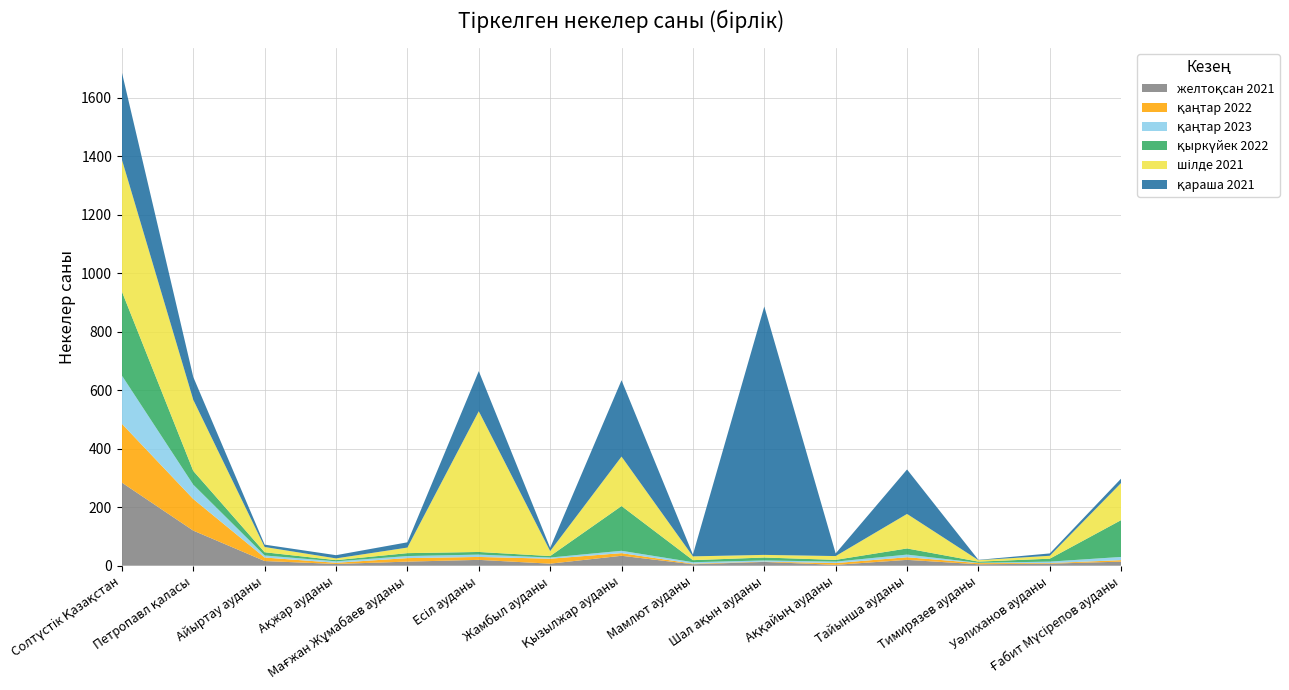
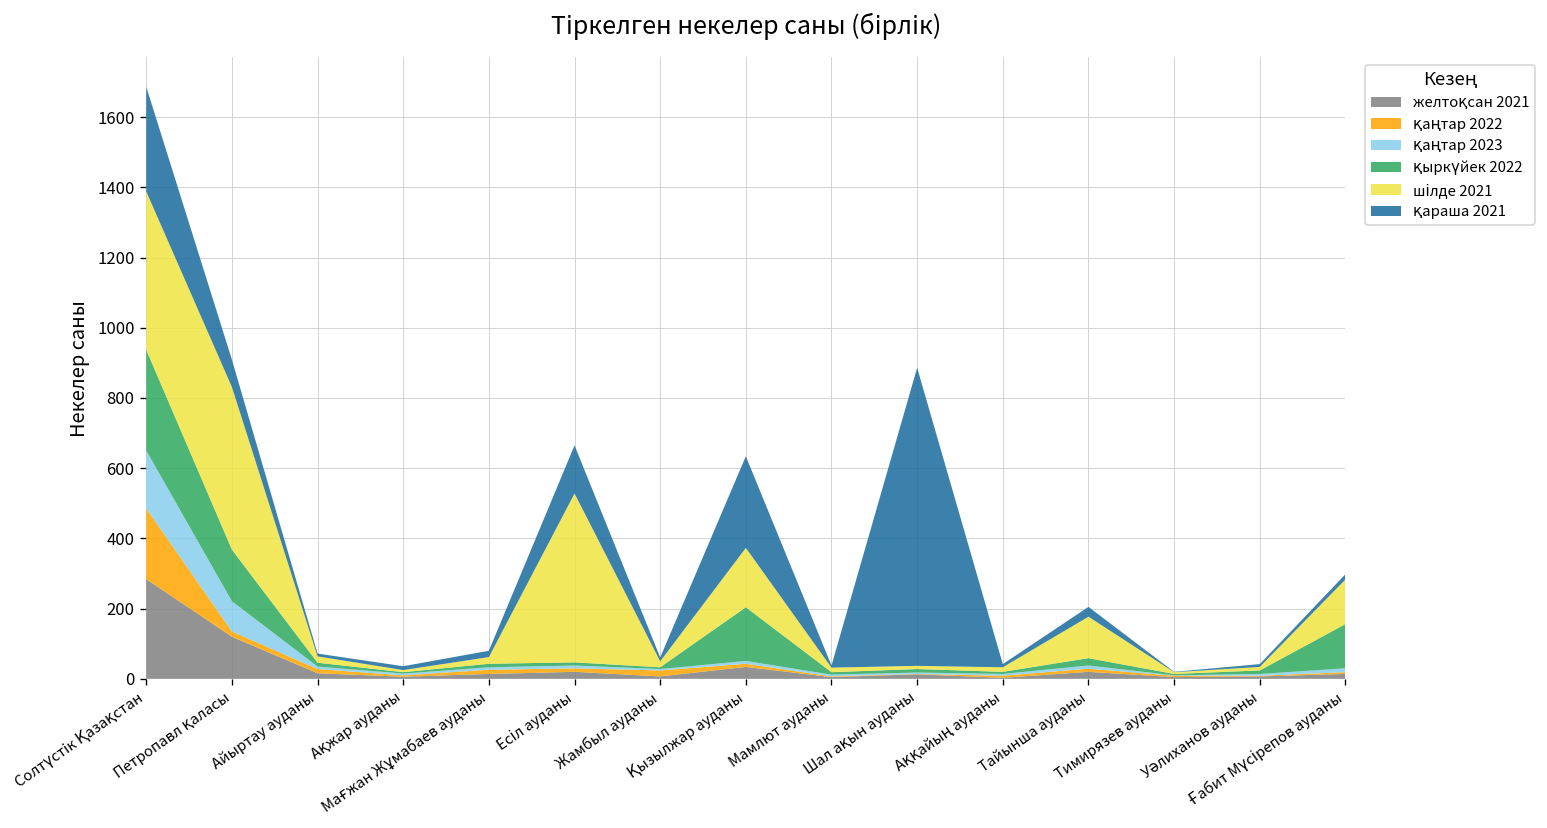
қаңтар 2022, Петропавл қаласы: 110 -> 20
қаңтар 2023, Петропавл қаласы: 50 -> 90
қыркүйек 2022, Петропавл қаласы: 50 -> 150
шілде 2021, Петропавл қаласы: 240 -> 460
қараша 2021, Тайынша ауданы: 150 -> 30
